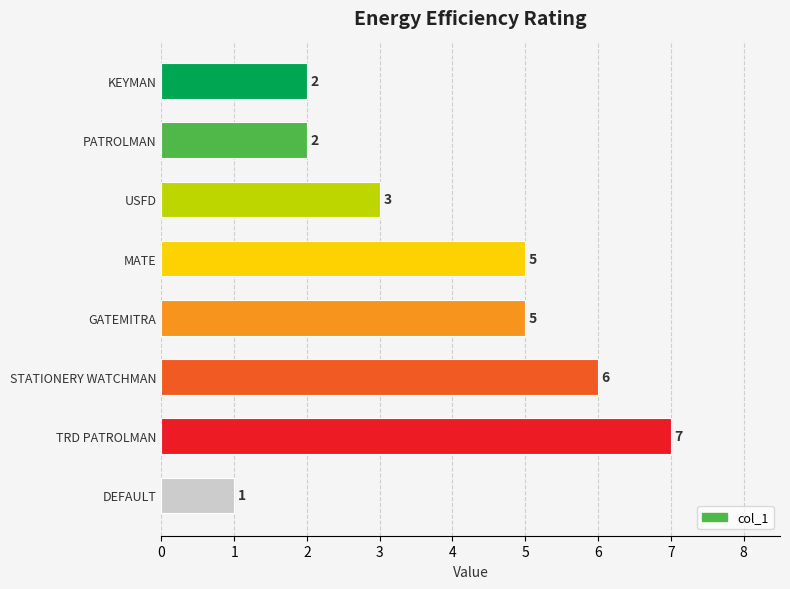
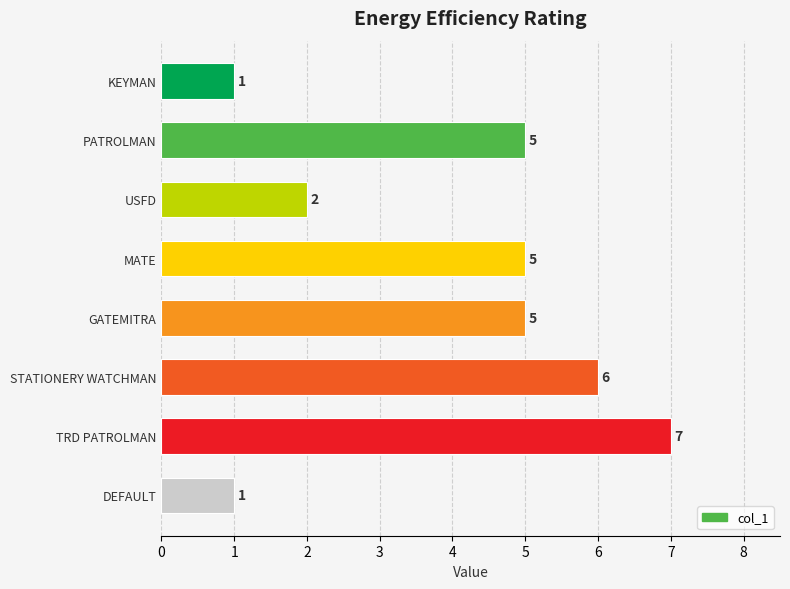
KEYMAN: 2 -> 1
PATROLMAN: 2 -> 5
USFD: 3 -> 2
